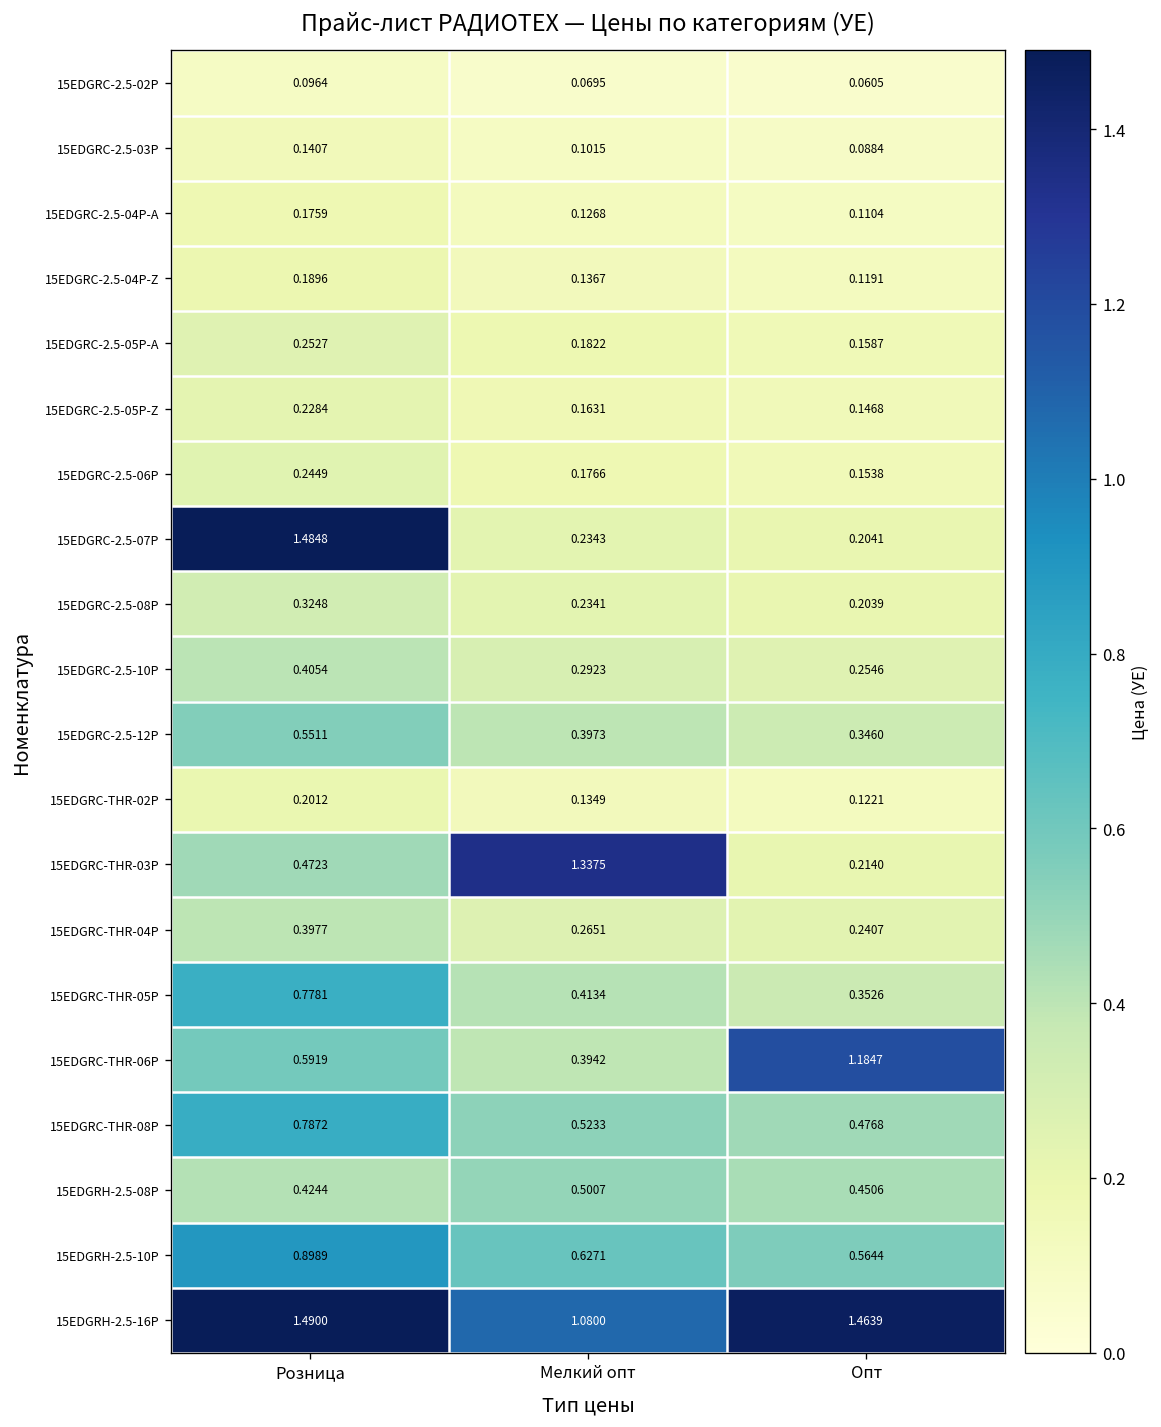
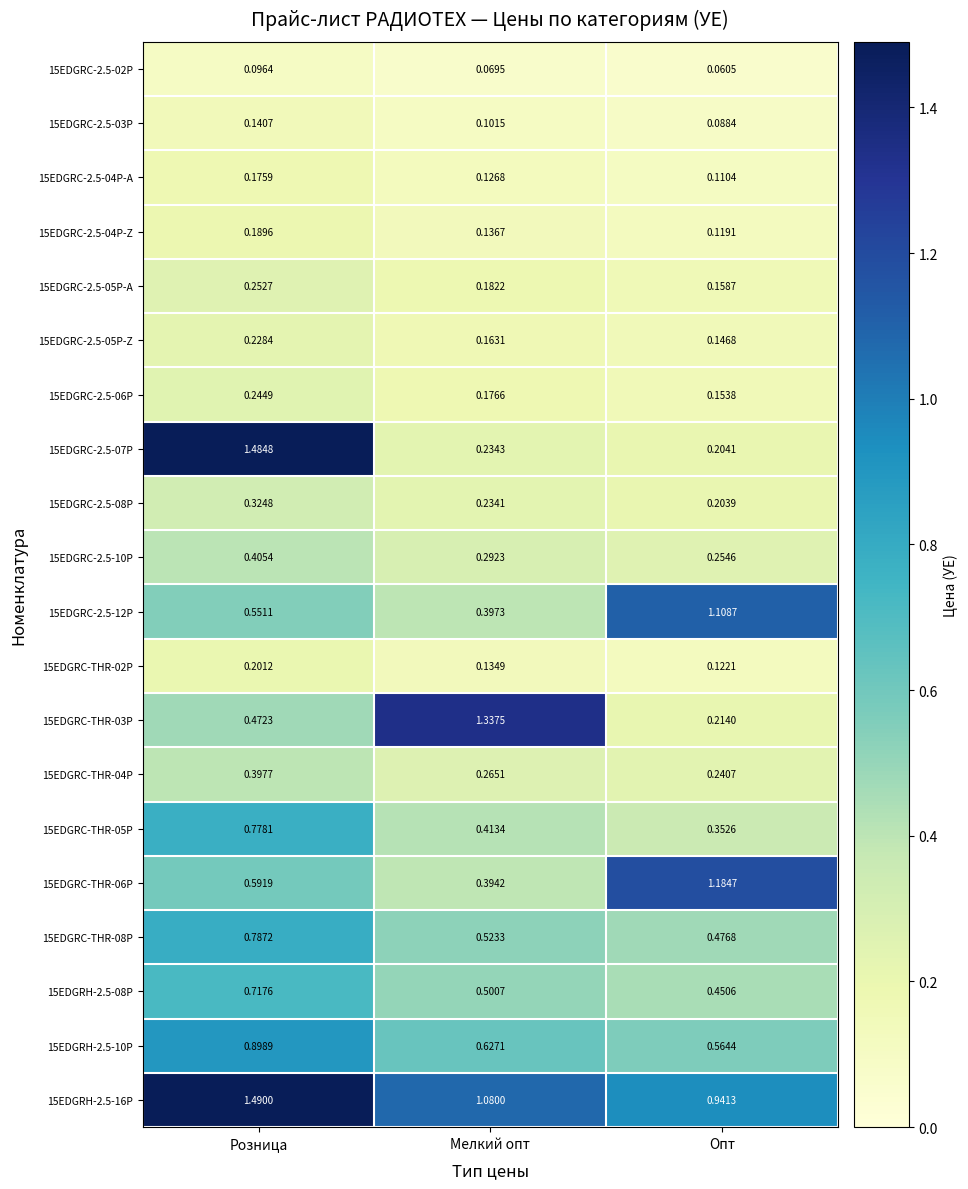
15EDGRC-2.5-12P, Опт: 0.3460 -> 1.1087
15EDGRH-2.5-08P, Розница: 0.4244 -> 0.7176
15EDGRH-2.5-16P, Опт: 1.4639 -> 0.9413
